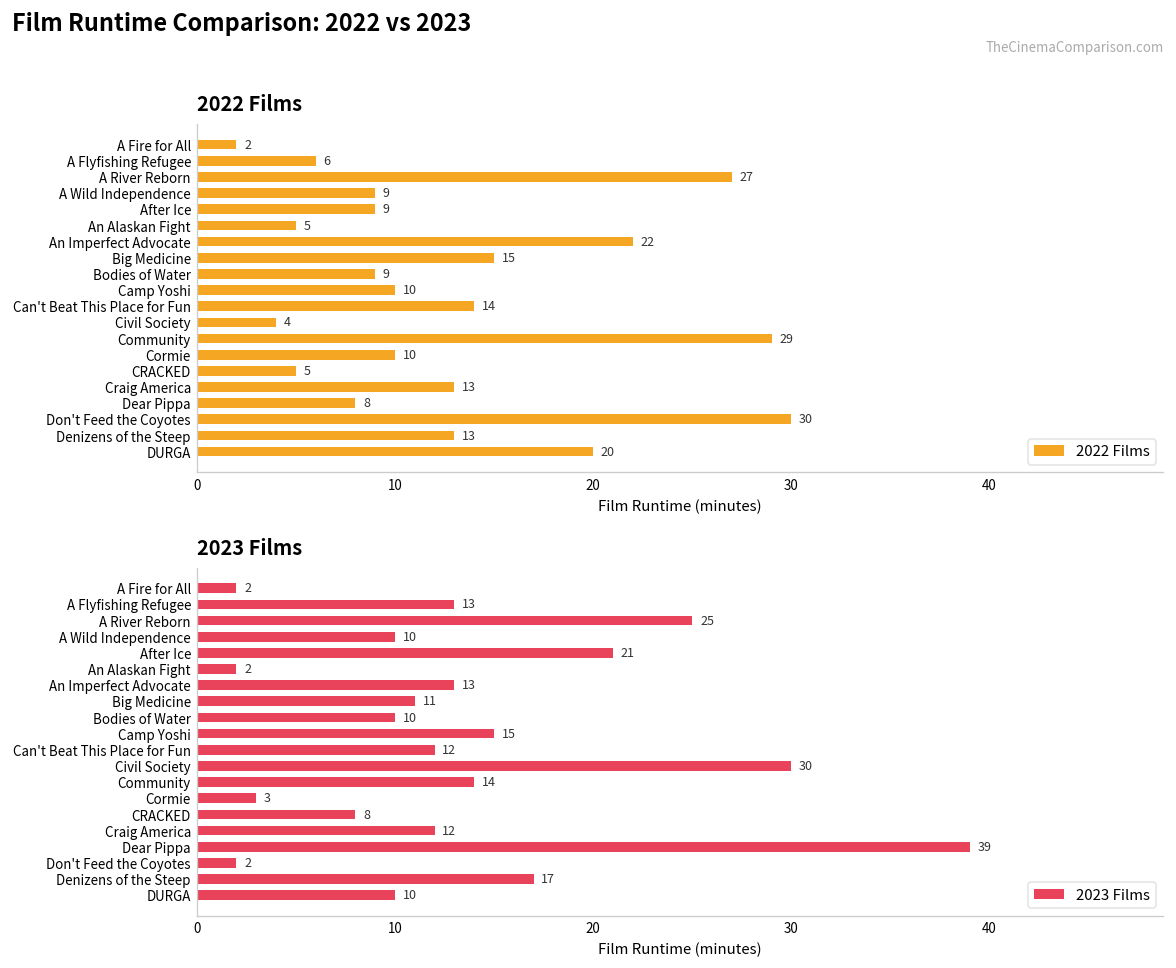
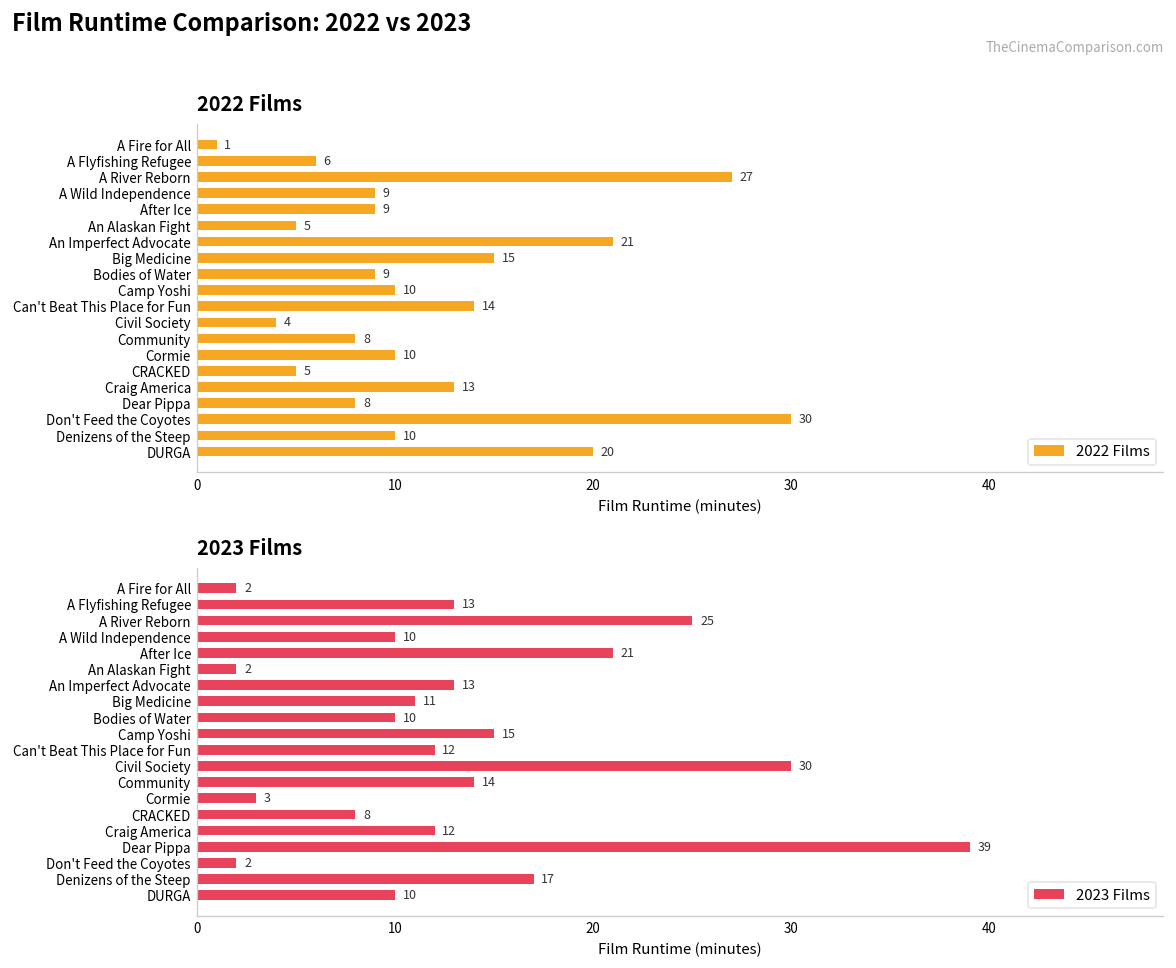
2022 Films, A Fire for All: 2 -> 1
2022 Films, An Imperfect Advocate: 22 -> 21
2022 Films, Community: 29 -> 8
2022 Films, Denizens of the Steep: 13 -> 10
